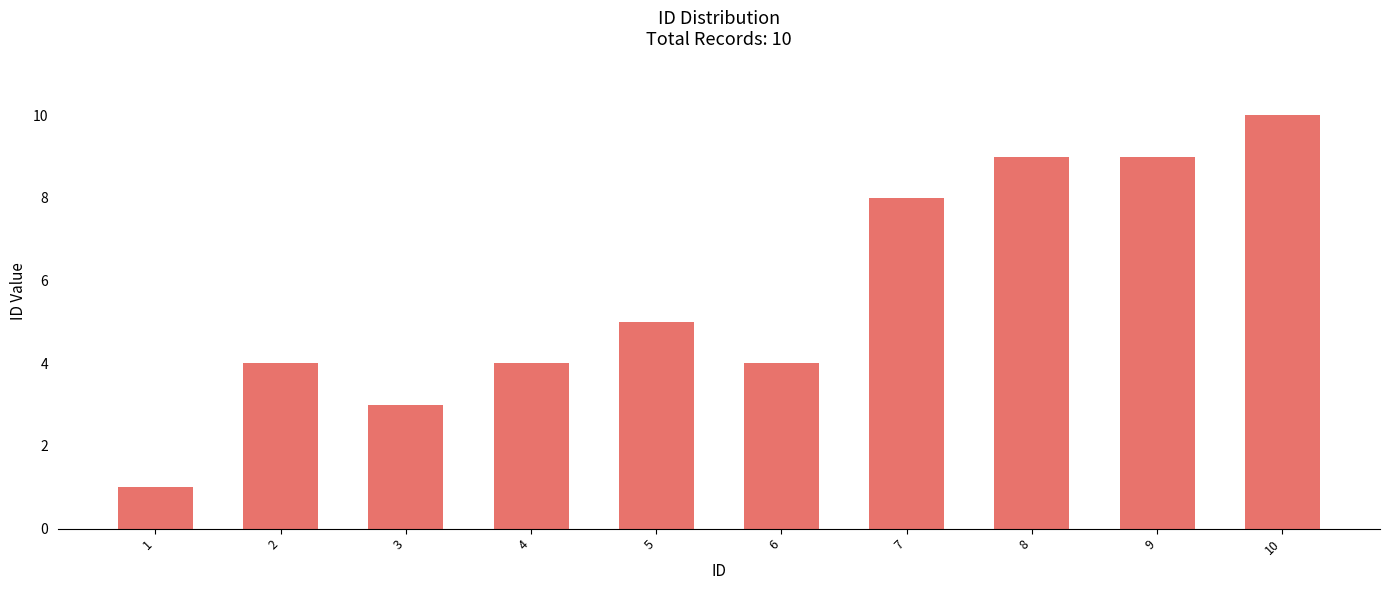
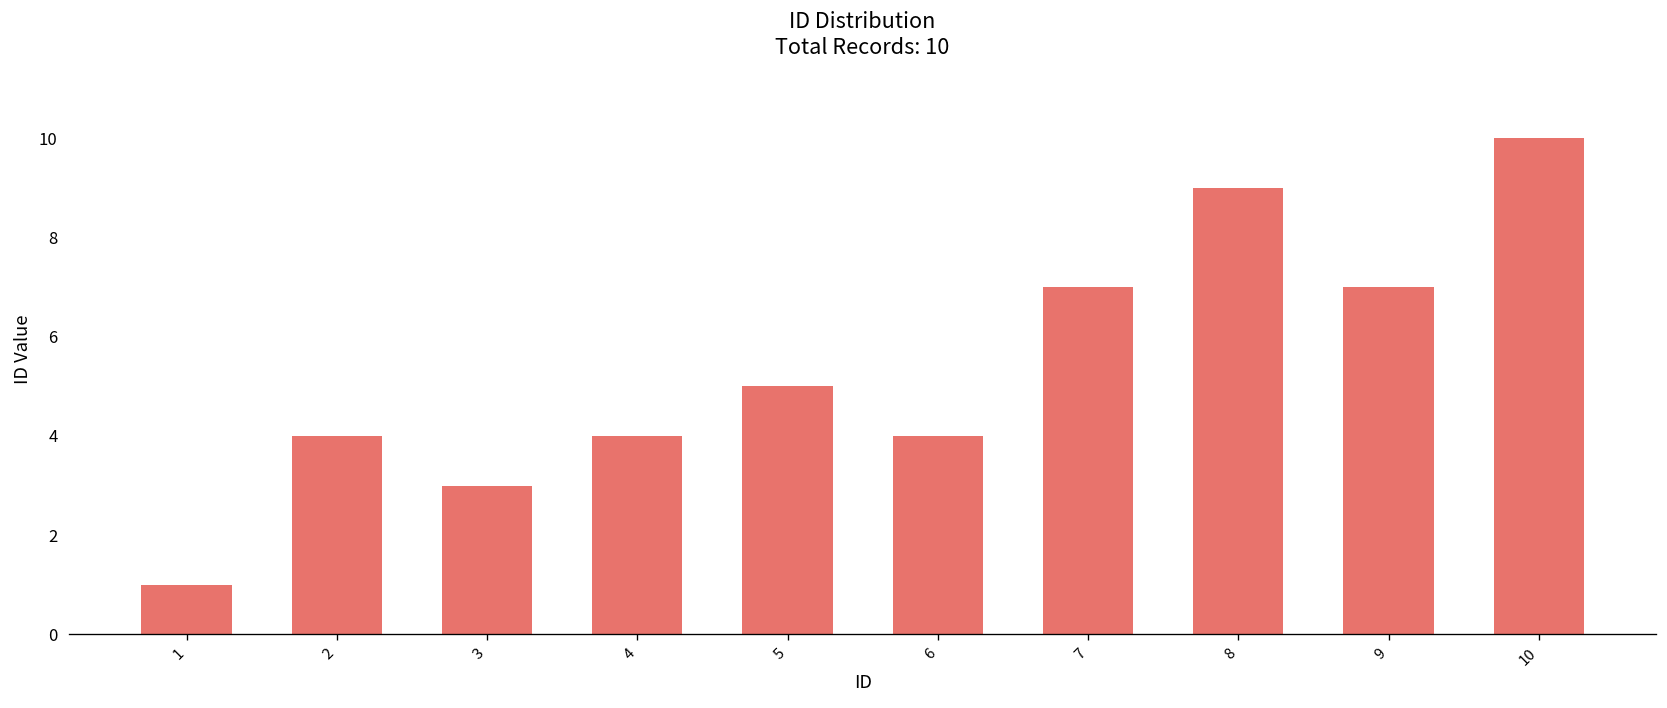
7: 8 -> 7
9: 9 -> 7
